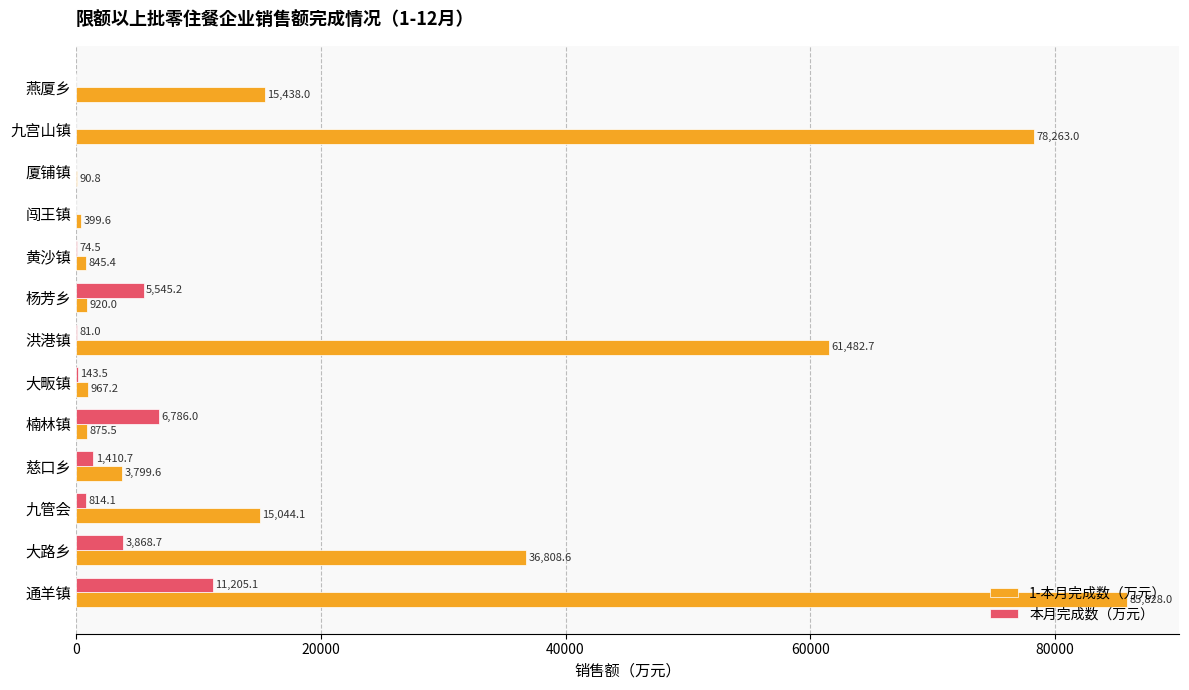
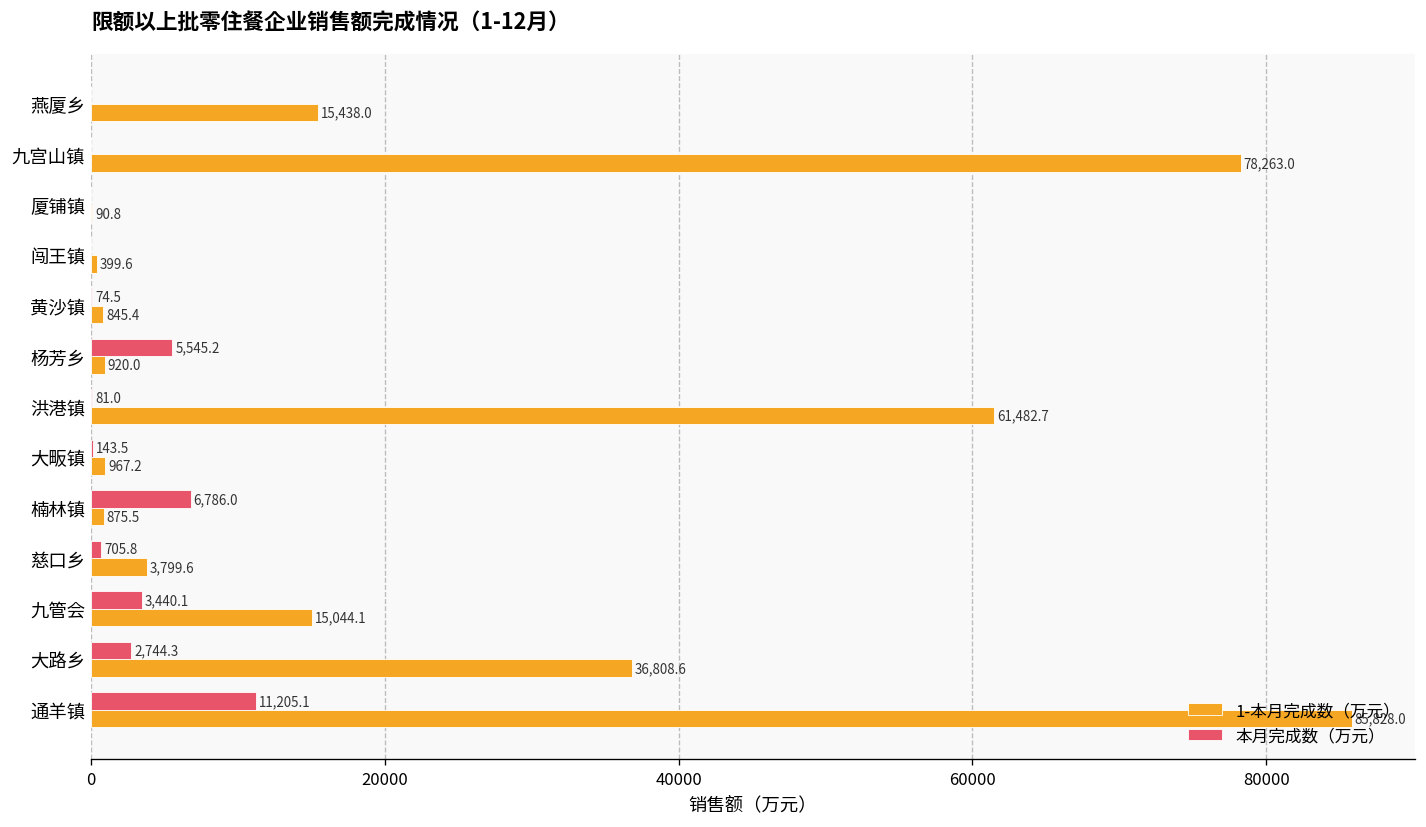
本月完成数（万元）, 慈口乡: 1,410.7 -> 705.8
本月完成数（万元）, 九管会: 814.1 -> 3,440.1
本月完成数（万元）, 大路乡: 3,868.7 -> 2,744.3
